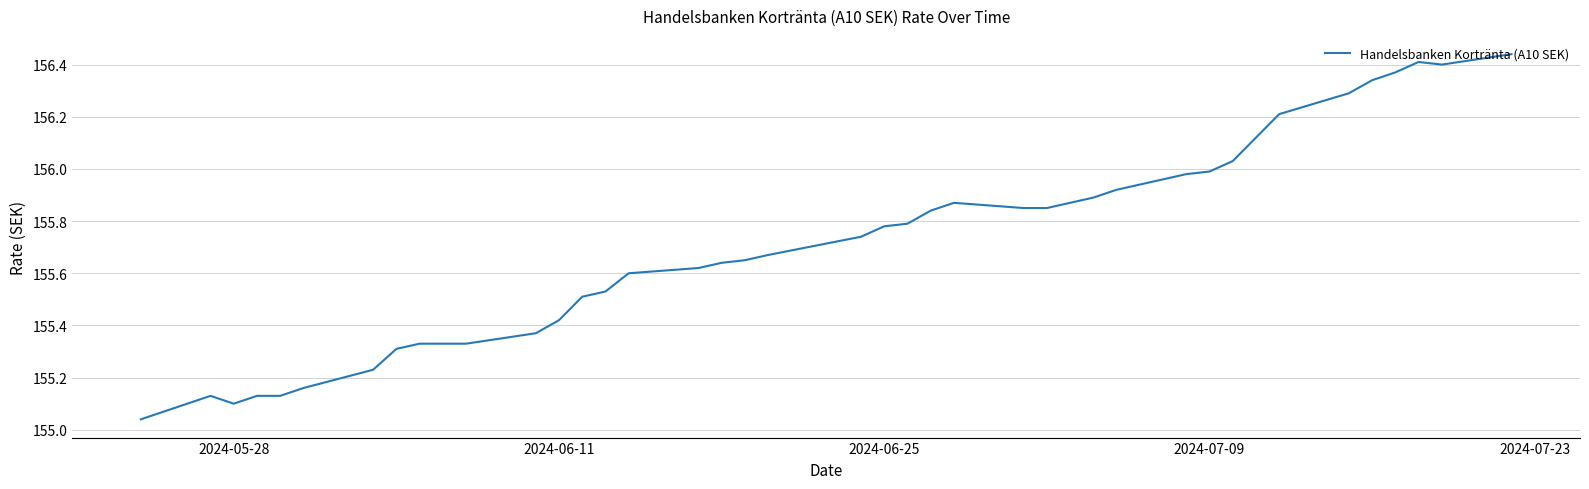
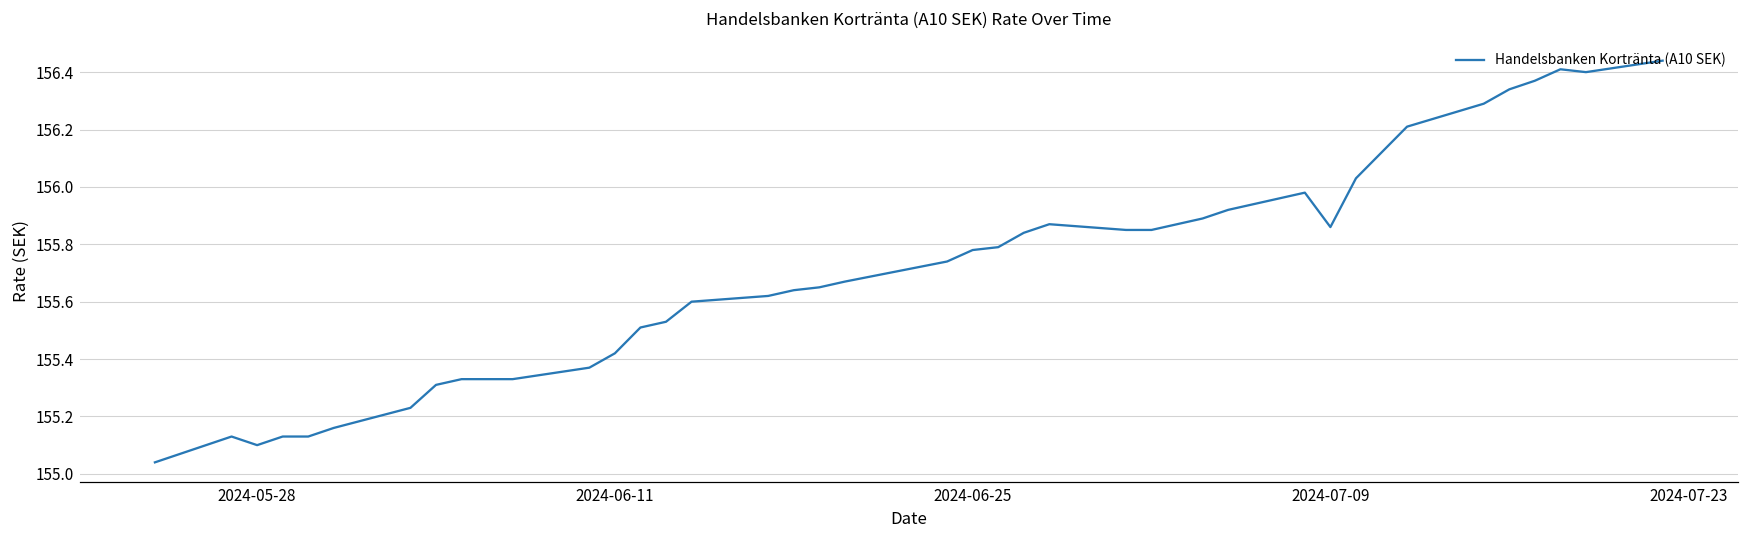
2024-07-09: 155.99 -> 155.86
